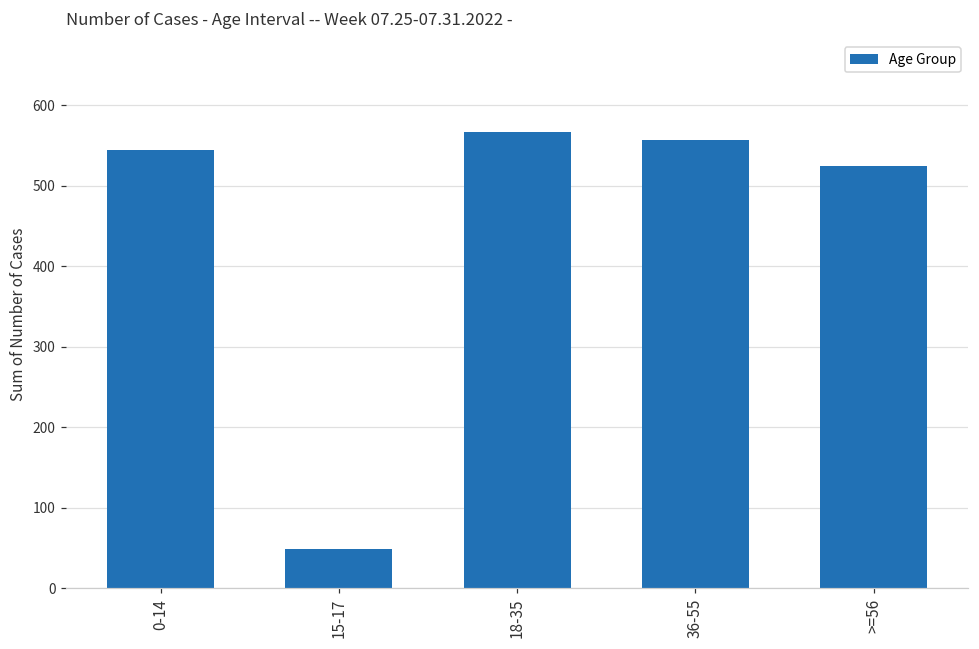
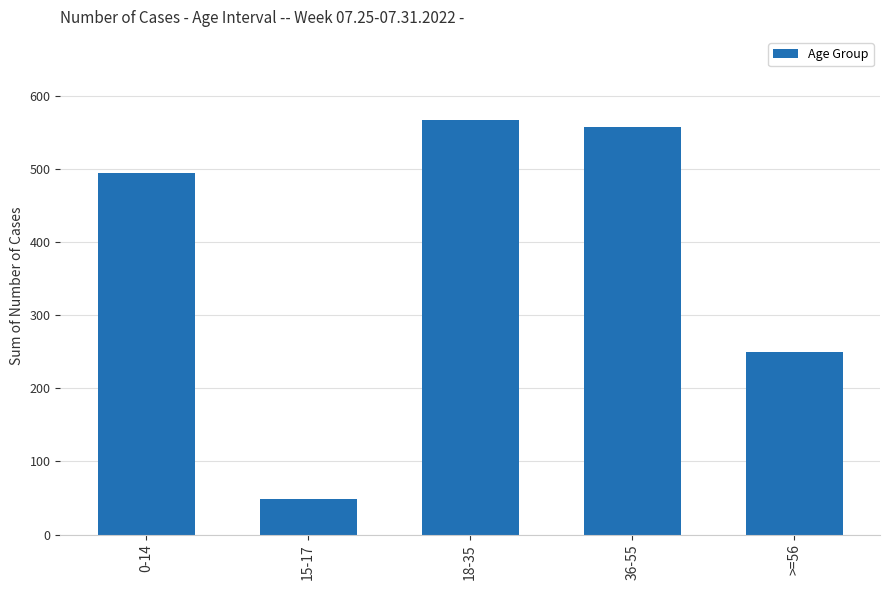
0-14: 550 -> 500
>=56: 520 -> 250
